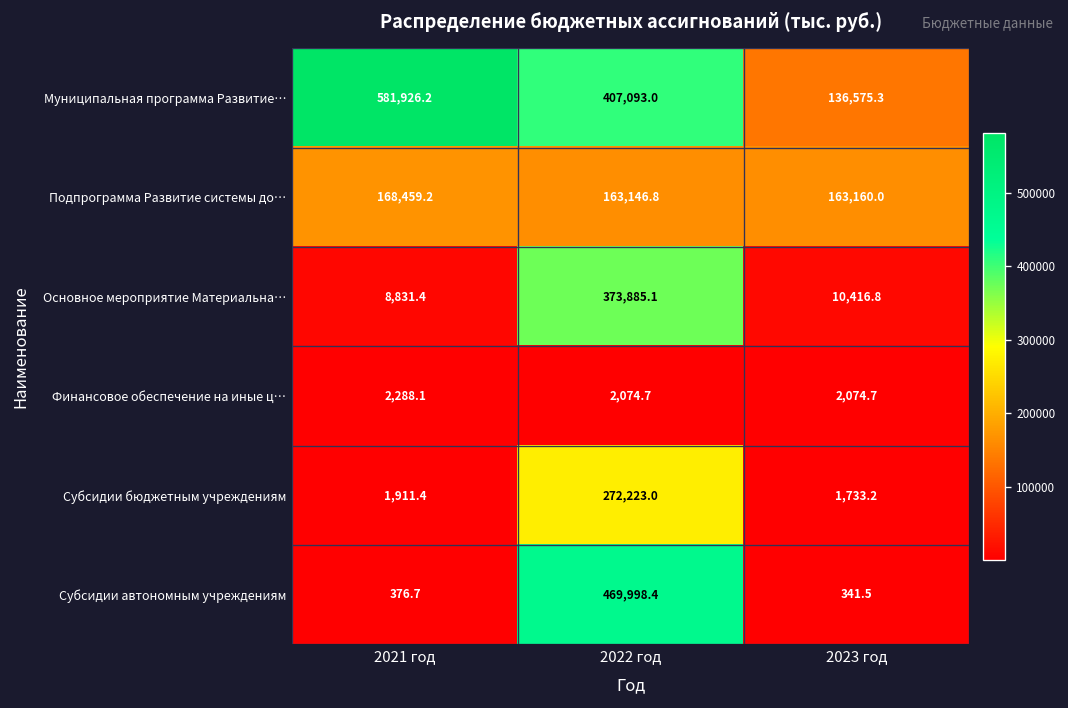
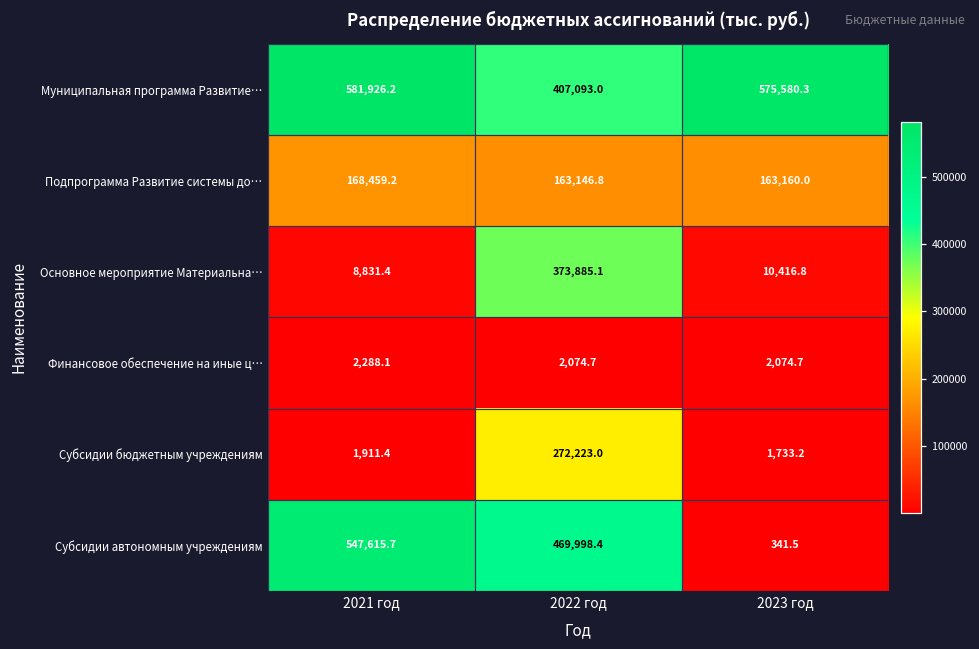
Муниципальная программа Развитие…, 2023 год: 136,575.3 -> 575,580.3
Субсидии автономным учреждениям, 2021 год: 376.7 -> 547,615.7
